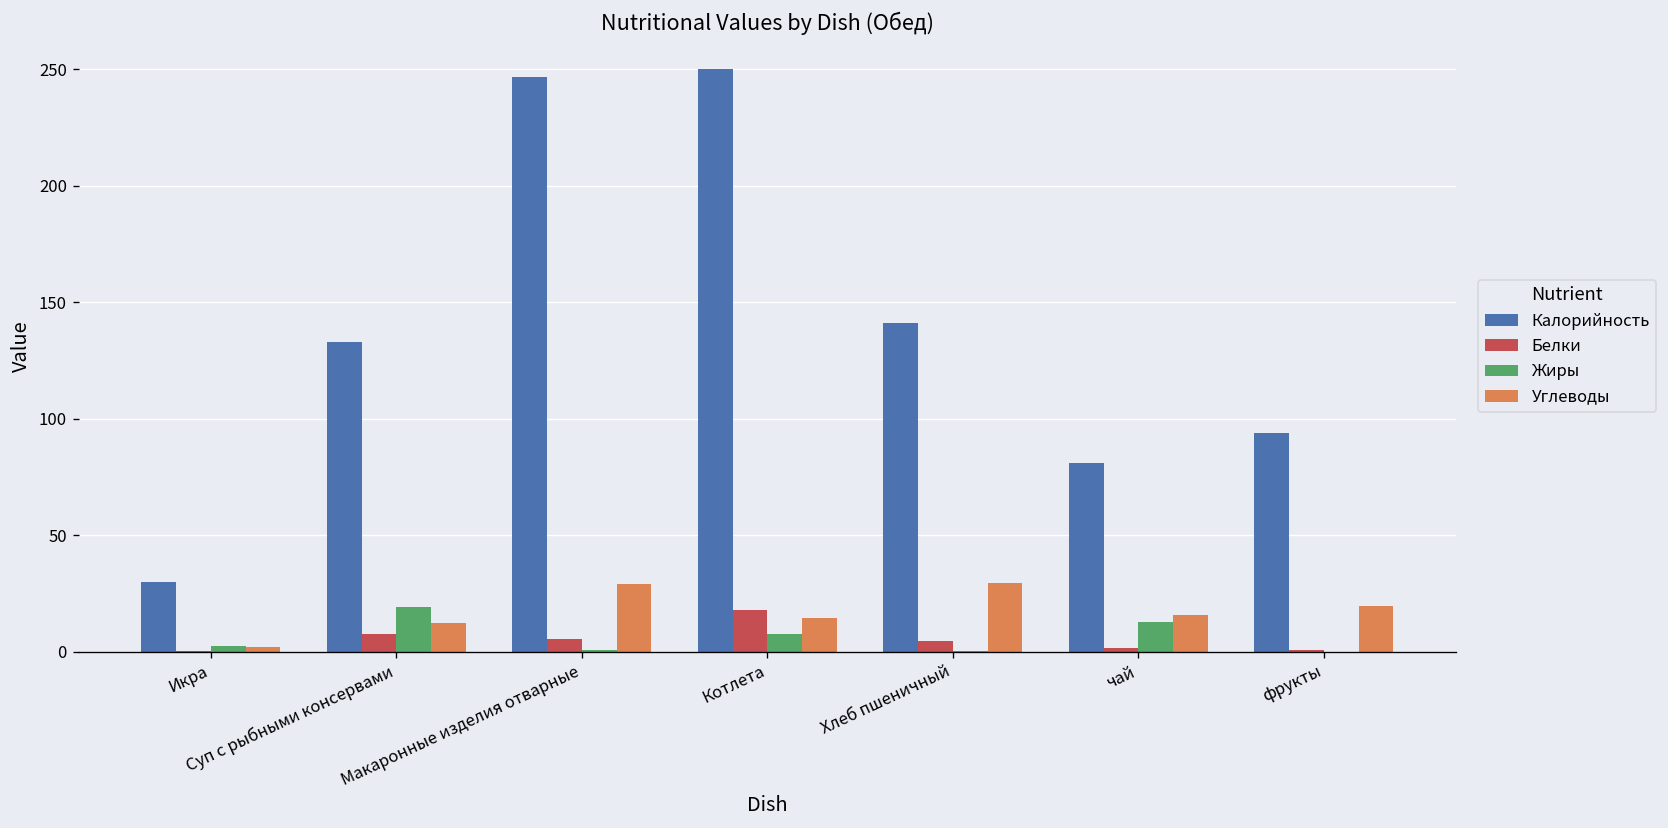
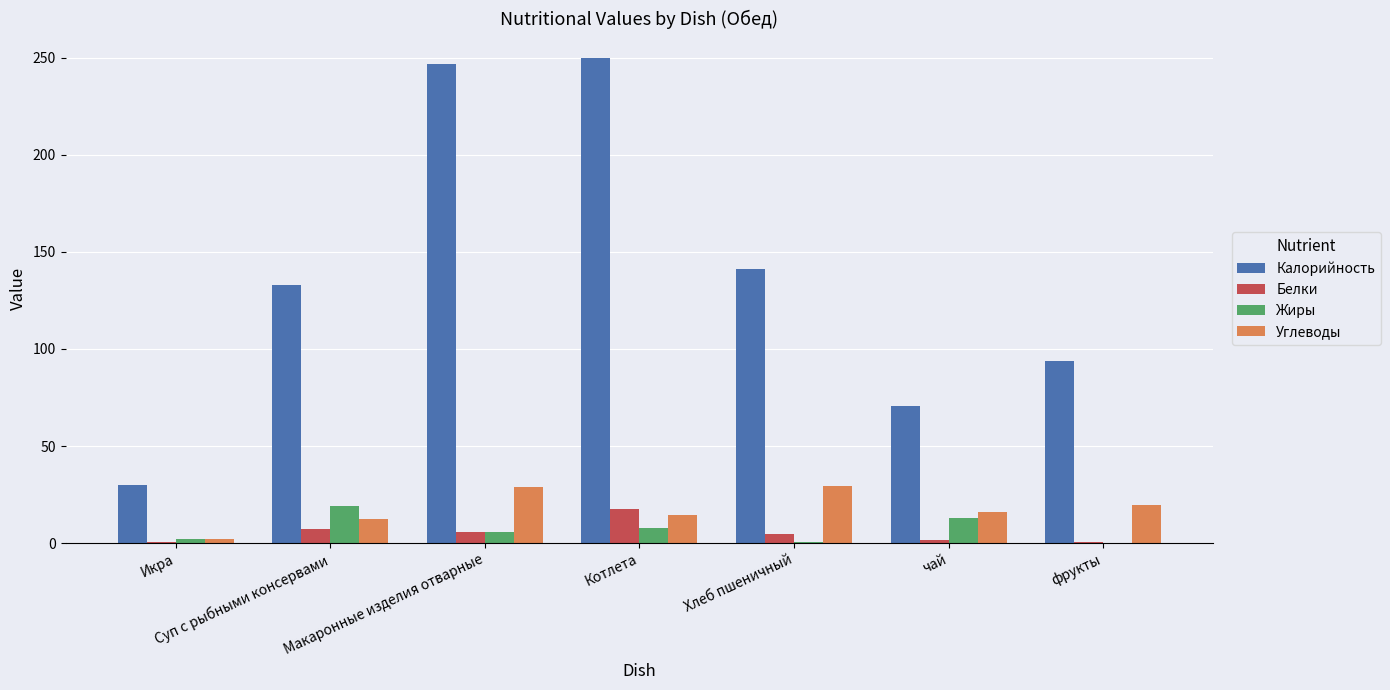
Жиры, Макаронные изделия отварные: 1 -> 5
Калорийность, чай: 81 -> 71
